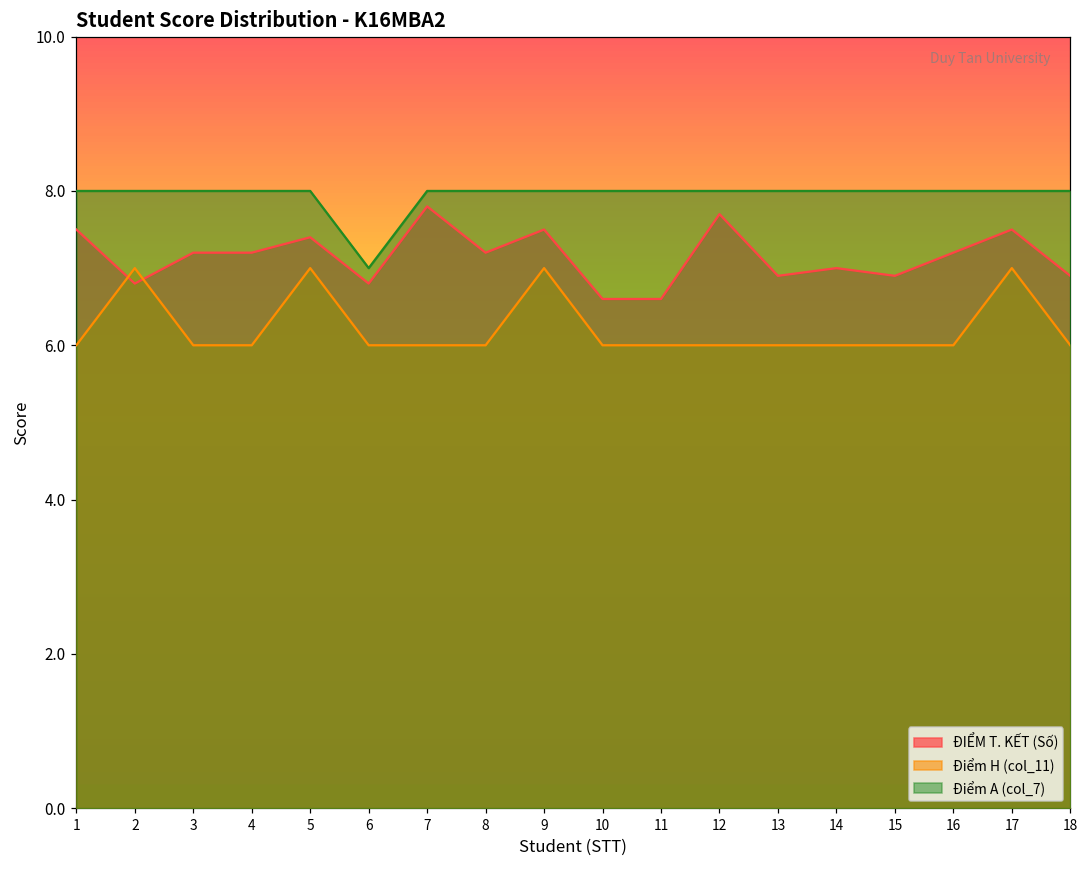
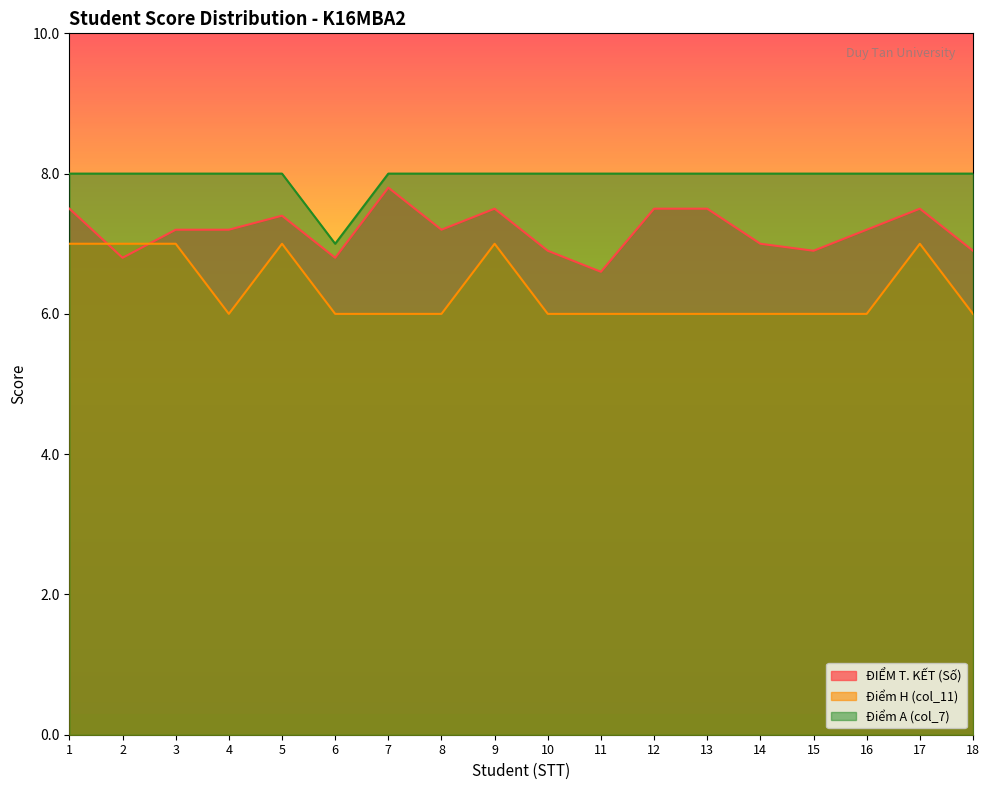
Điểm H (col_11), 1: 6 -> 7
Điểm H (col_11), 3: 6 -> 7
ĐIỂM T. KẾT (Số), 10: 6.6 -> 6.9
ĐIỂM T. KẾT (Số), 12: 7.7 -> 7.5
ĐIỂM T. KẾT (Số), 13: 6.9 -> 7.5
